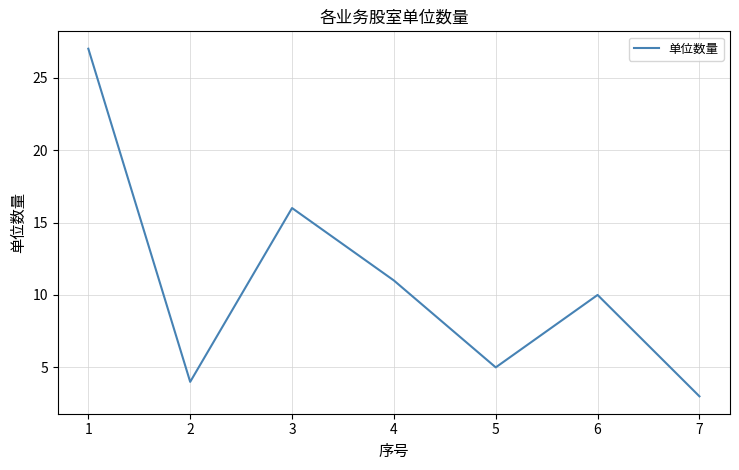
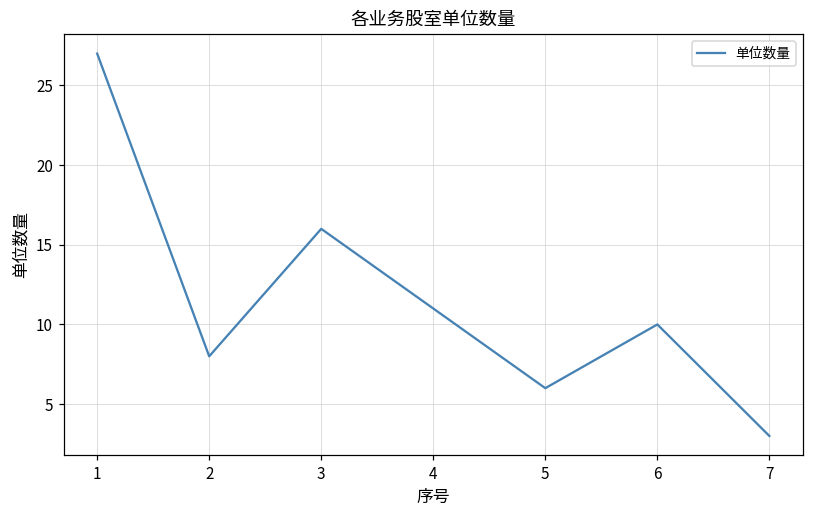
2: 4 -> 8
5: 5 -> 6
